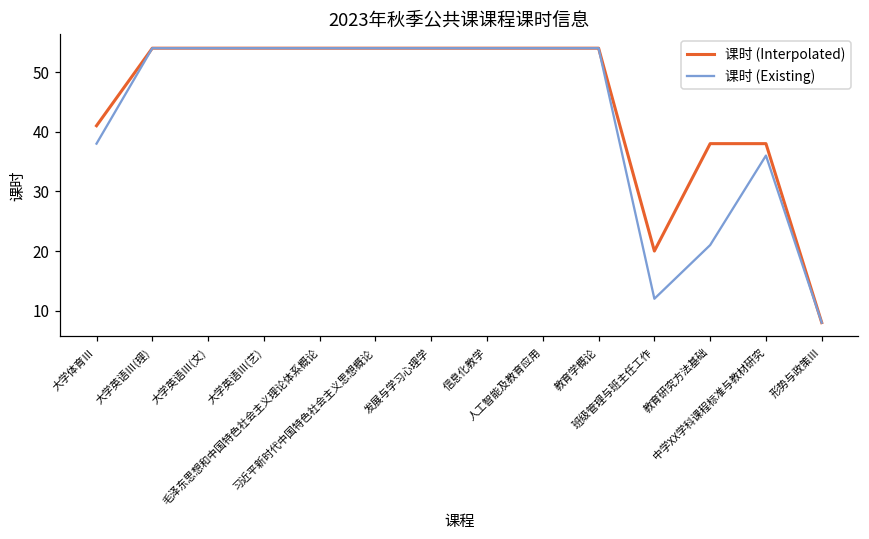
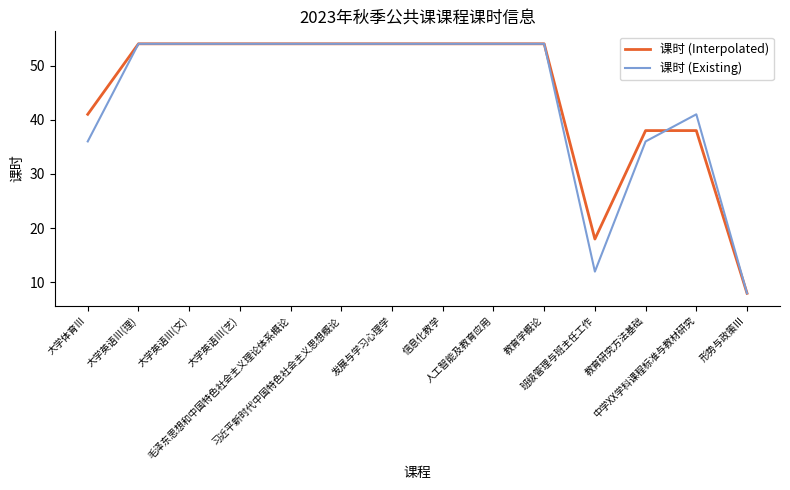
课时 (Existing), 大学体育Ⅲ: 38 -> 36
课时 (Interpolated), 班级管理与班主任工作: 20 -> 18
课时 (Existing), 教育研究方法基础: 21 -> 36
课时 (Existing), 中学XX学科课程标准与教材研究: 36 -> 41
